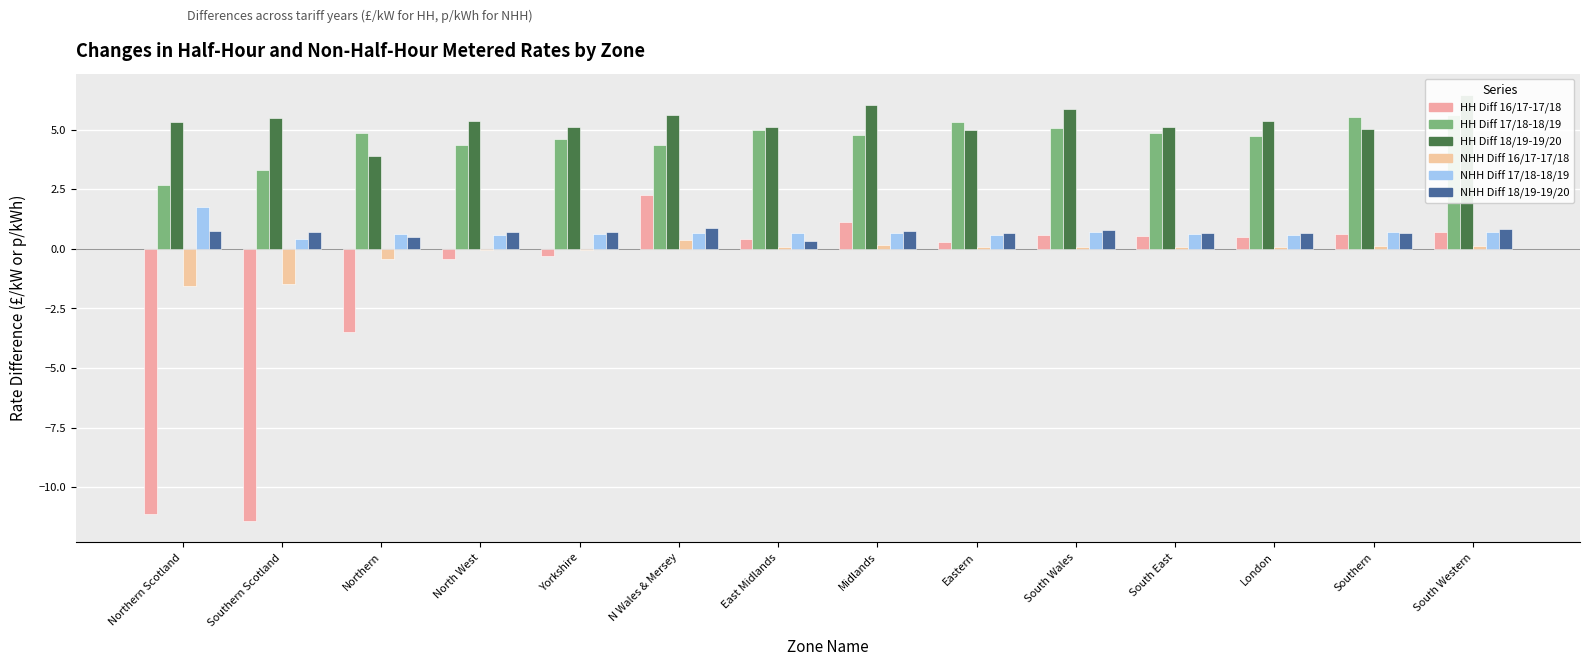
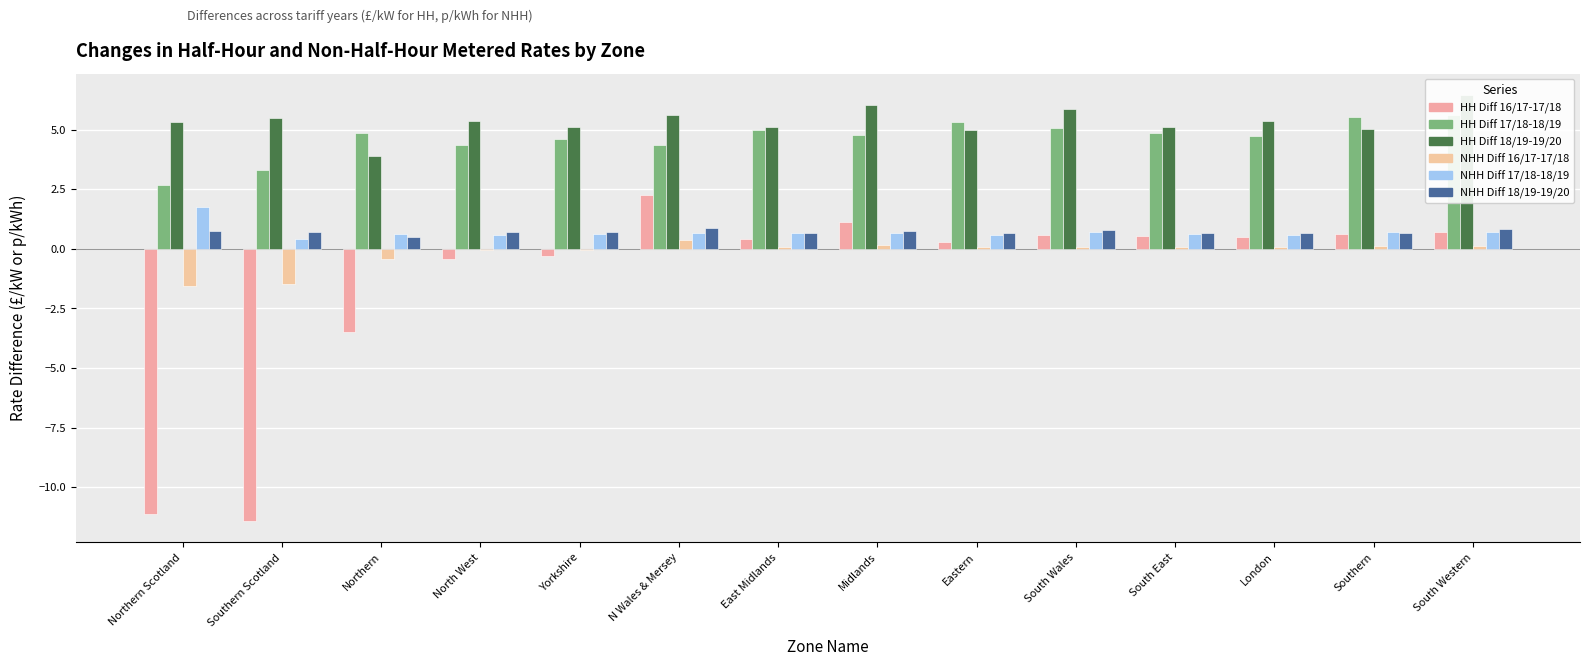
NHH Diff 18/19-19/20, East Midlands: 0.3 -> 0.7
